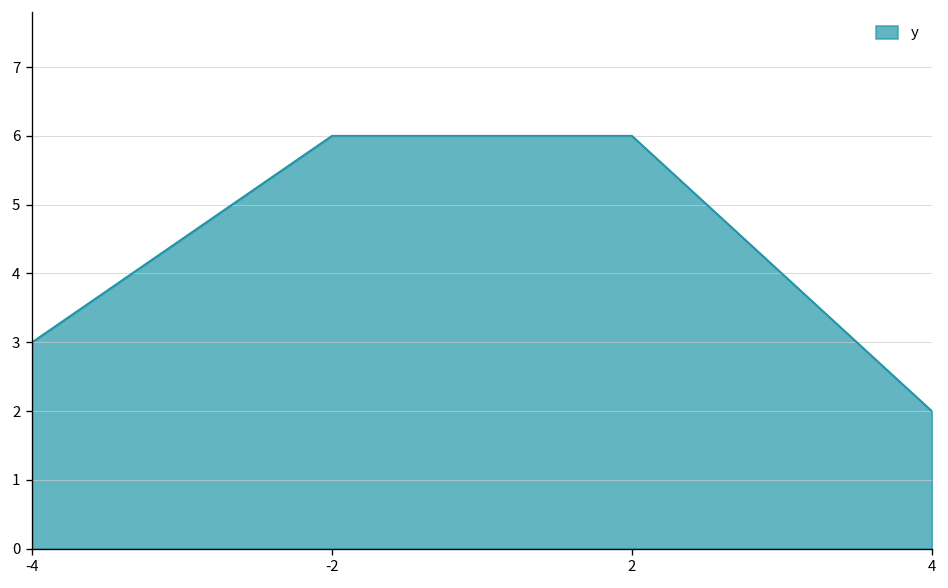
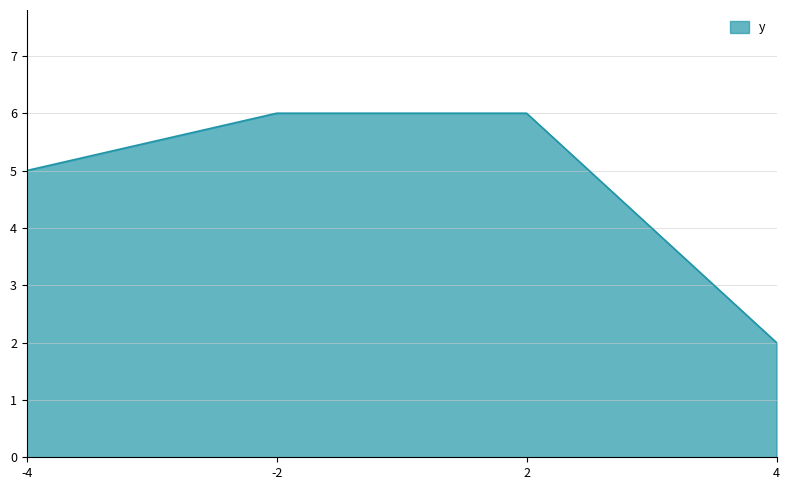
-4: 3 -> 5
